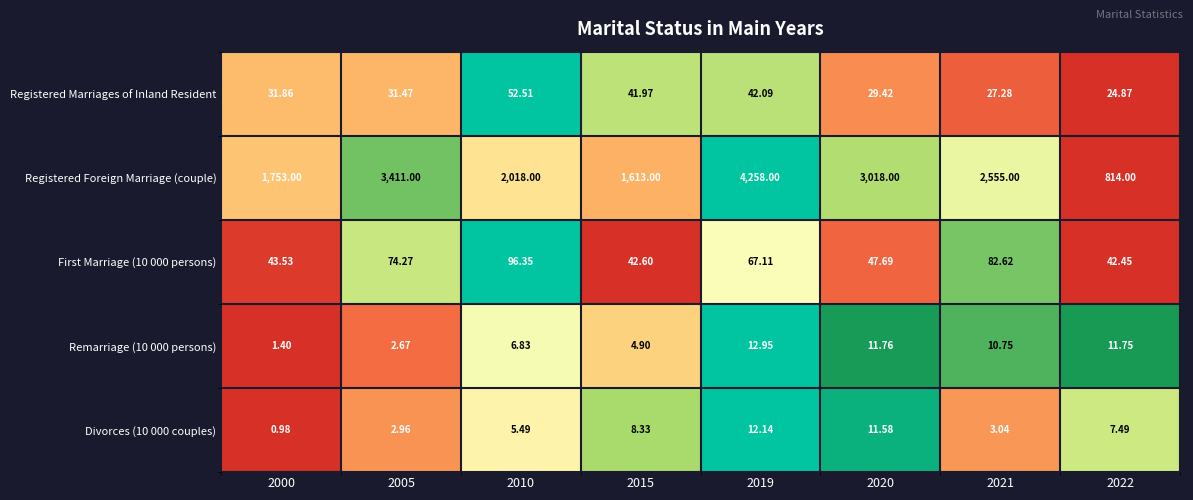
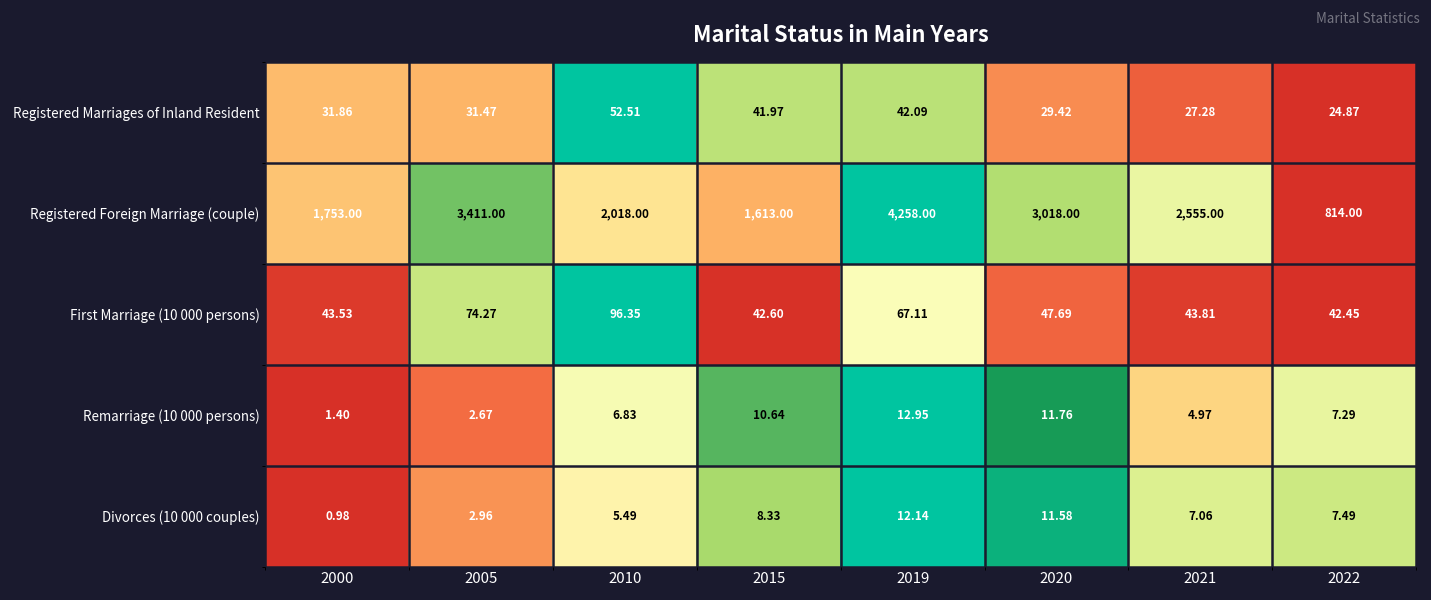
First Marriage (10 000 persons), 2021: 82.62 -> 43.81
Remarriage (10 000 persons), 2015: 4.90 -> 10.64
Remarriage (10 000 persons), 2021: 10.75 -> 4.97
Remarriage (10 000 persons), 2022: 11.75 -> 7.29
Divorces (10 000 couples), 2021: 3.04 -> 7.06
